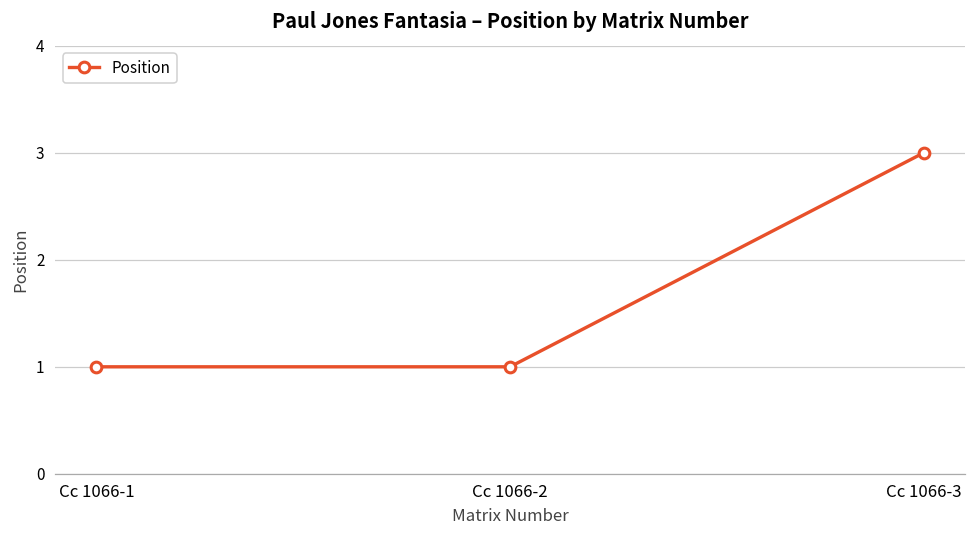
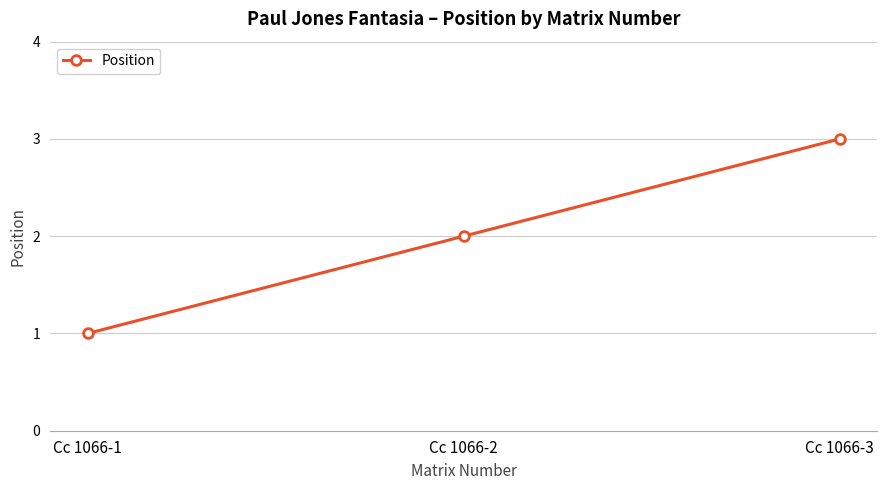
Cc 1066-2: 1 -> 2
